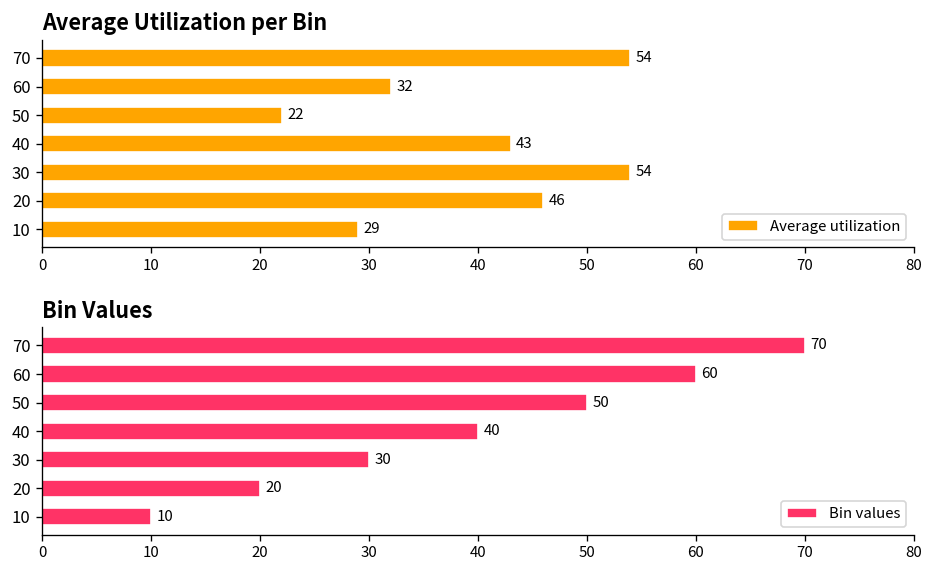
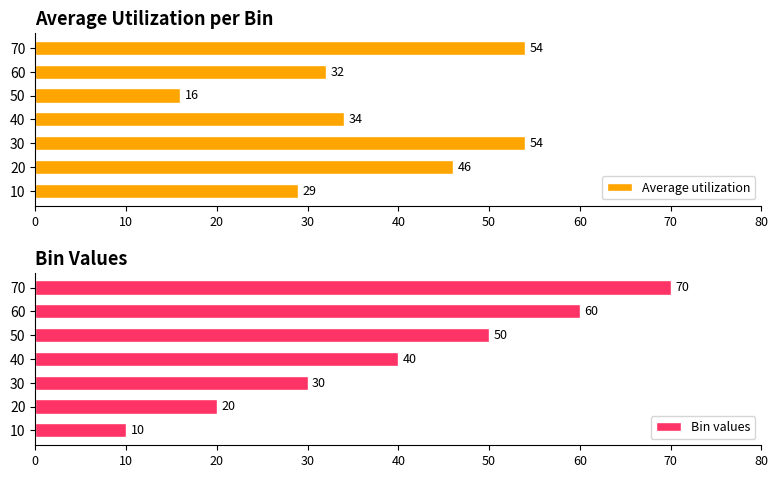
Average Utilization per Bin, 50: 22 -> 16
Average Utilization per Bin, 40: 43 -> 34
